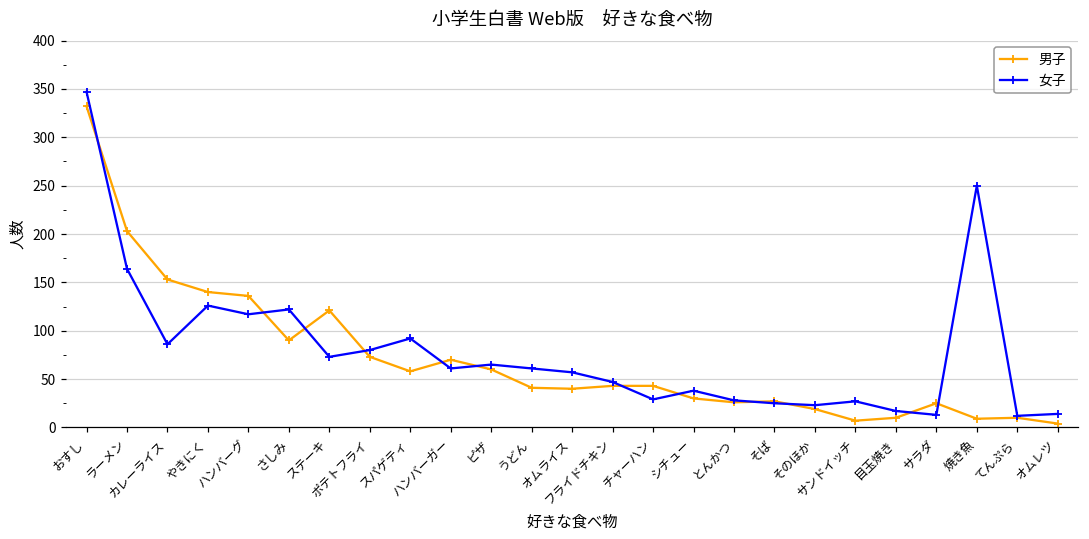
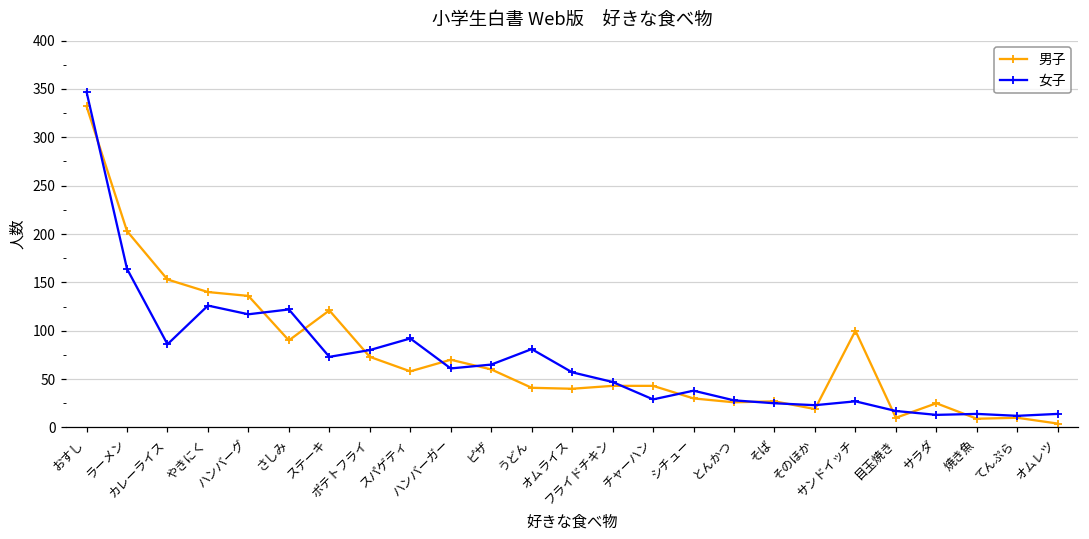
女子, うどん: 60 -> 80
男子, サンドイッチ: 10 -> 100
女子, 焼き魚: 250 -> 10
